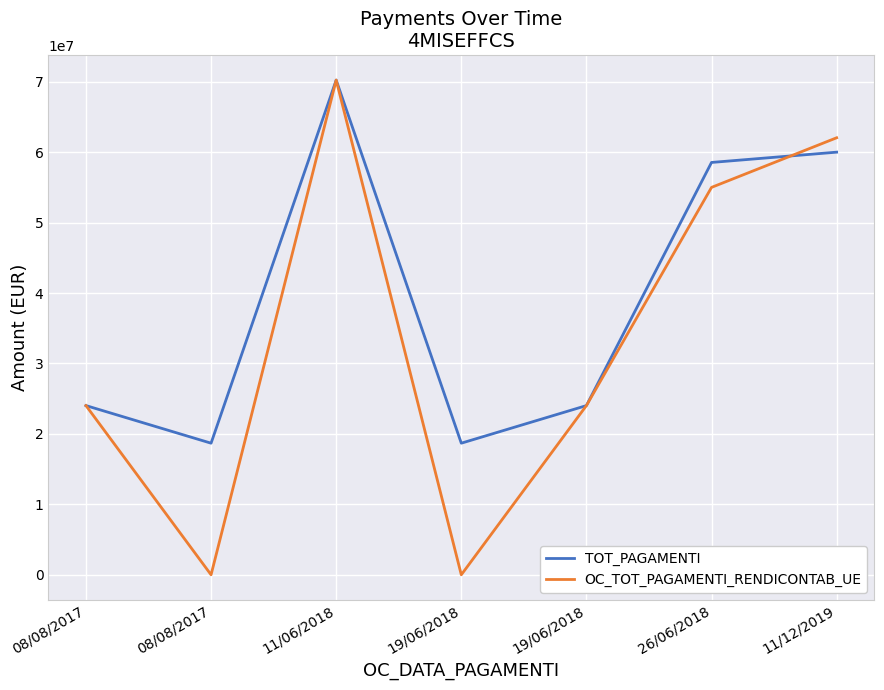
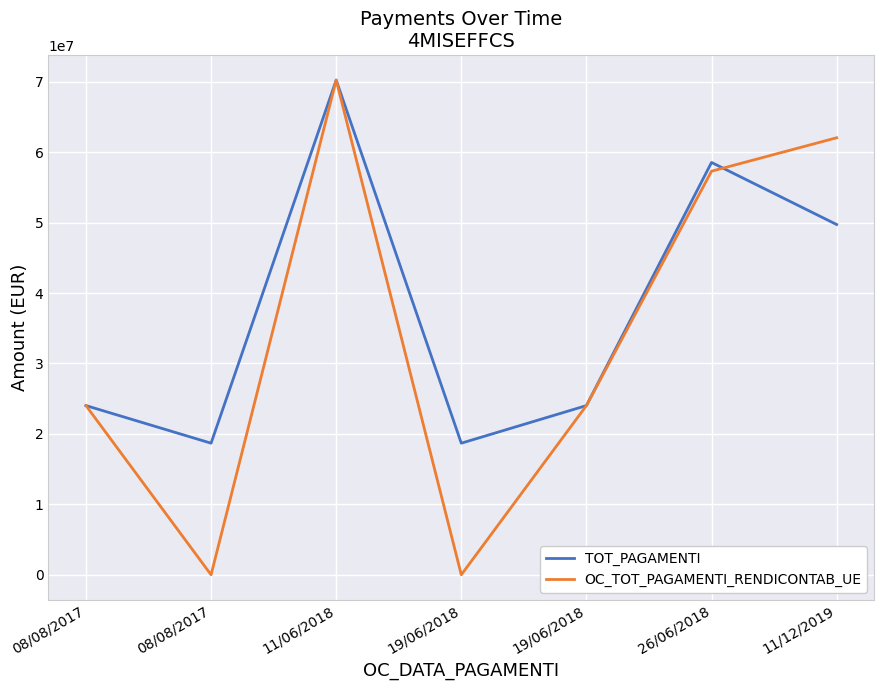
OC_TOT_PAGAMENTI_RENDICONTAB_UE, 26/06/2018: 55000000 -> 57000000
TOT_PAGAMENTI, 11/12/2019: 60000000 -> 50000000
